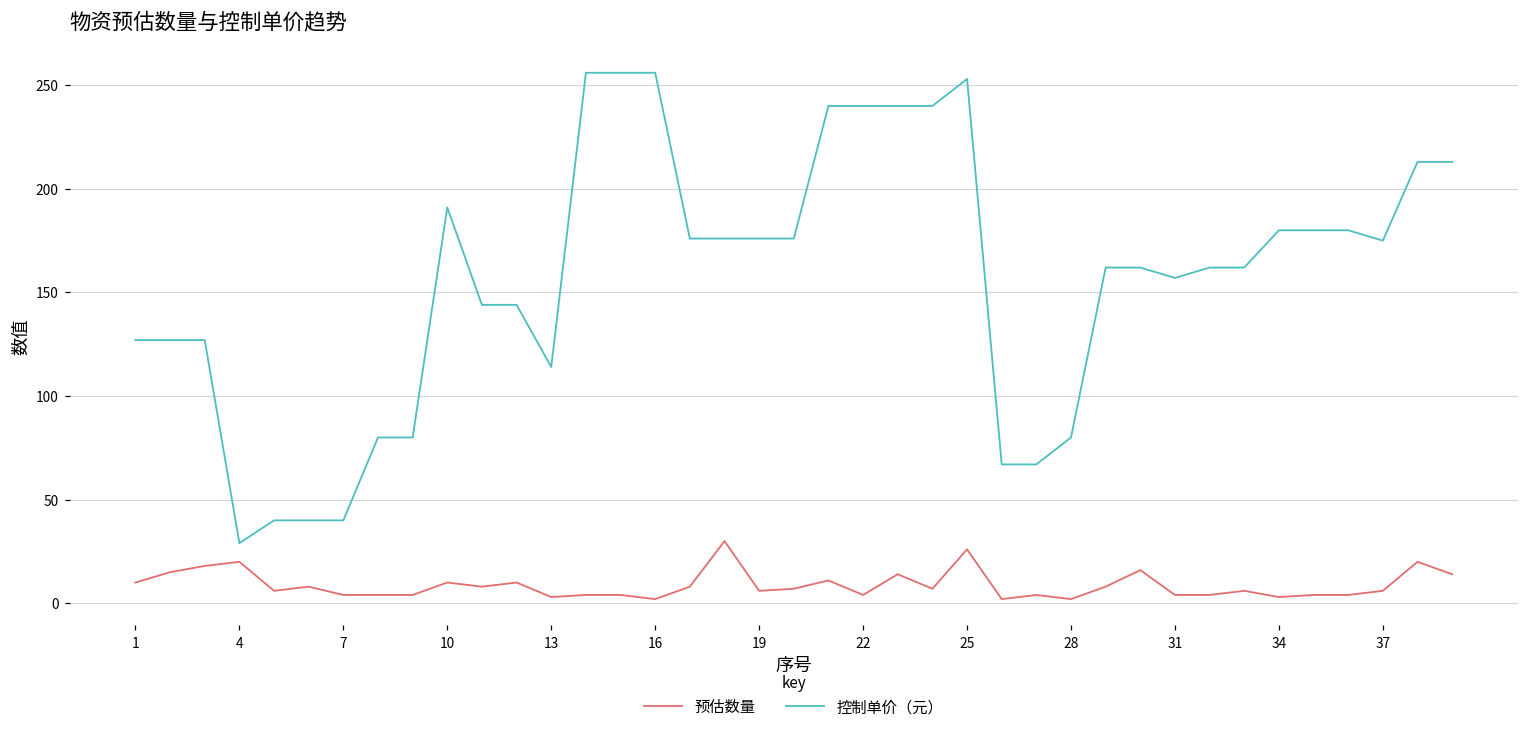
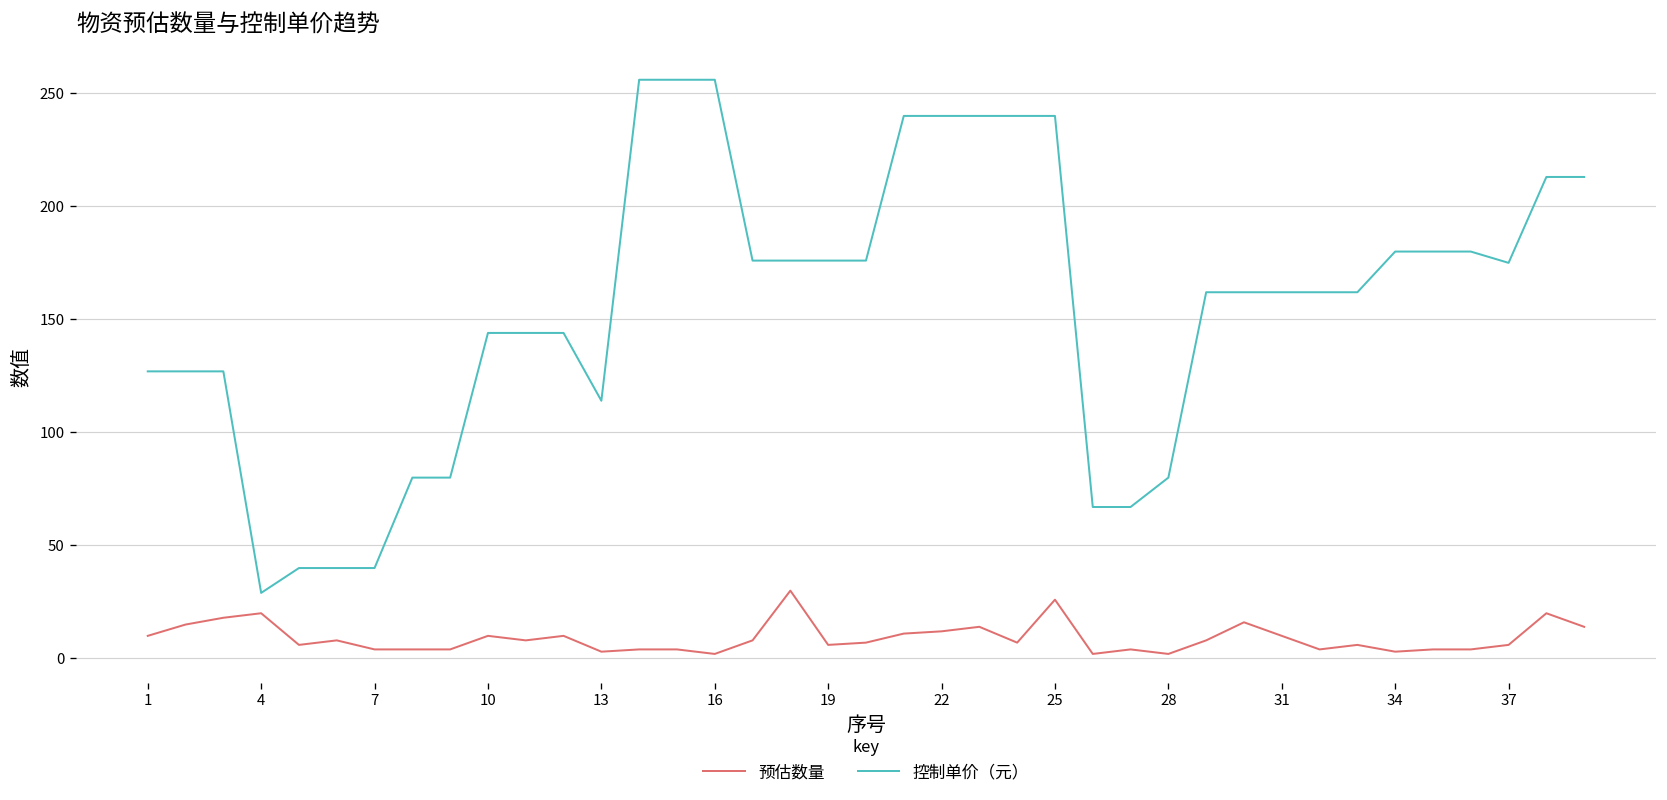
控制单价（元）, 10: 191 -> 144
预估数量, 22: 4 -> 12
控制单价（元）, 25: 253 -> 240
预估数量, 31: 4 -> 10
控制单价（元）, 31: 157 -> 162
